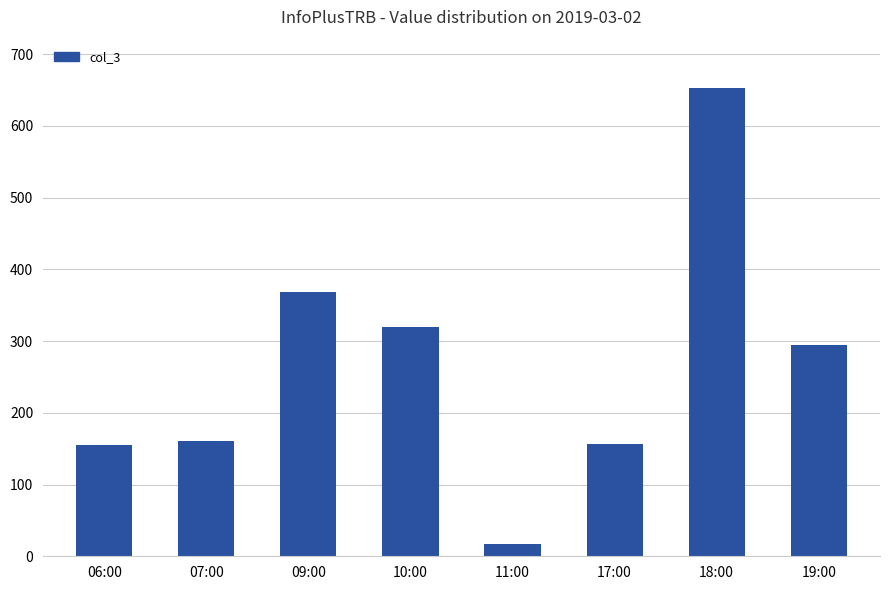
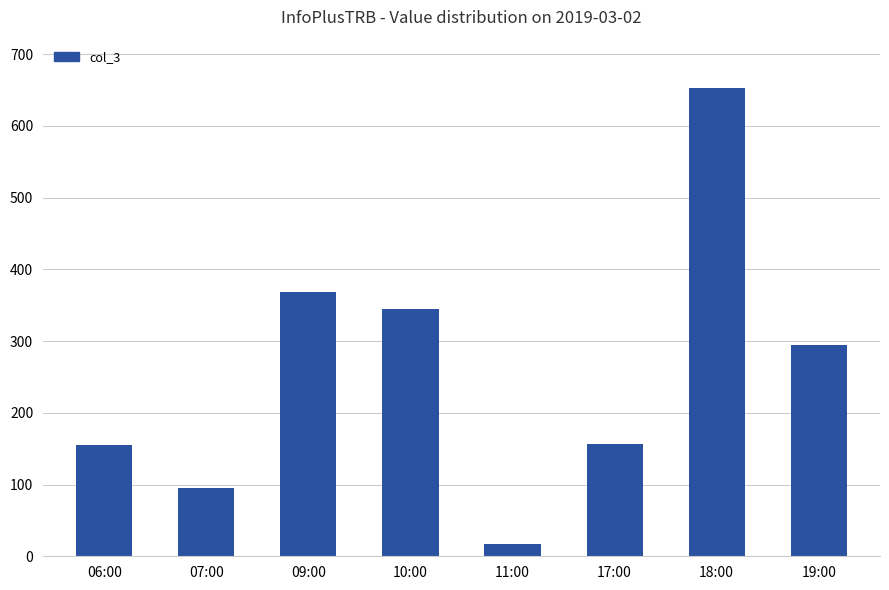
07:00: 160 -> 100
10:00: 320 -> 340
